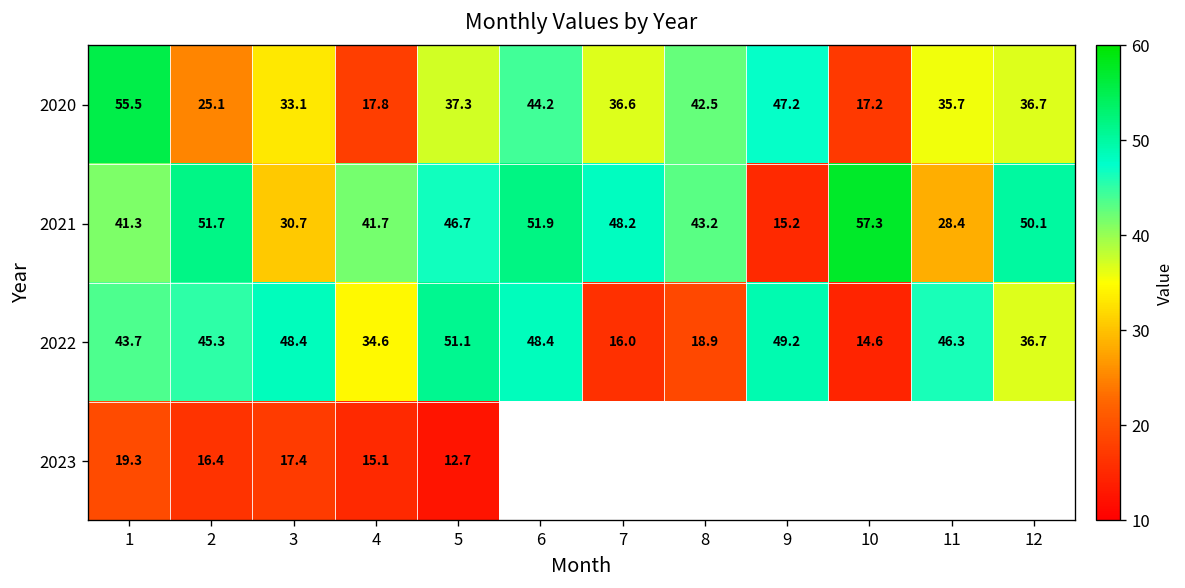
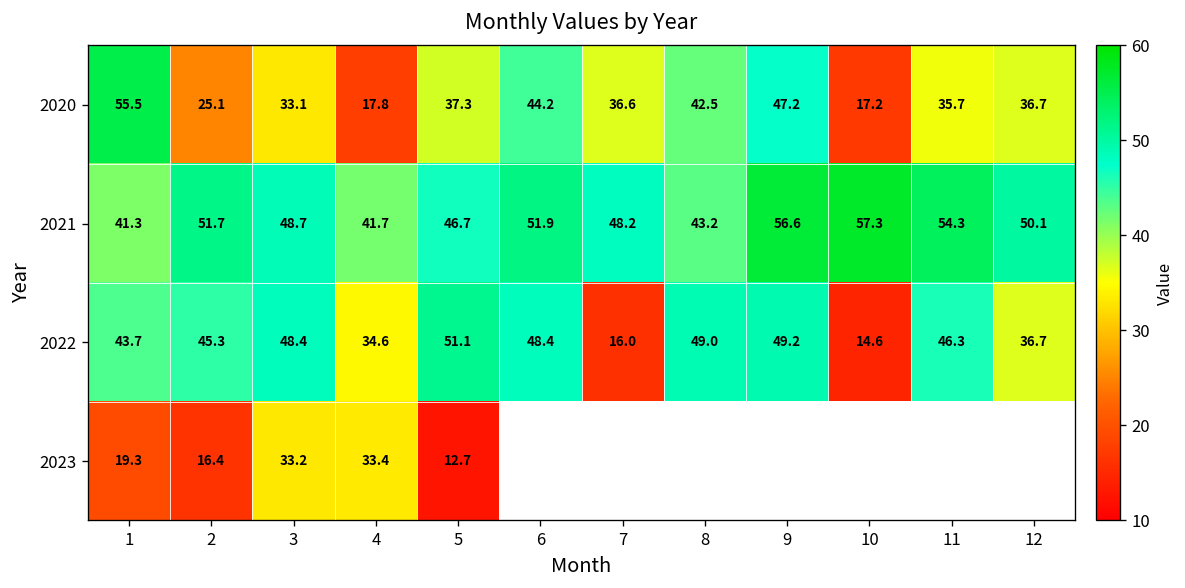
2021, 3: 30.7 -> 48.7
2021, 9: 15.2 -> 56.6
2021, 11: 28.4 -> 54.3
2022, 8: 18.9 -> 49.0
2023, 3: 17.4 -> 33.2
2023, 4: 15.1 -> 33.4
